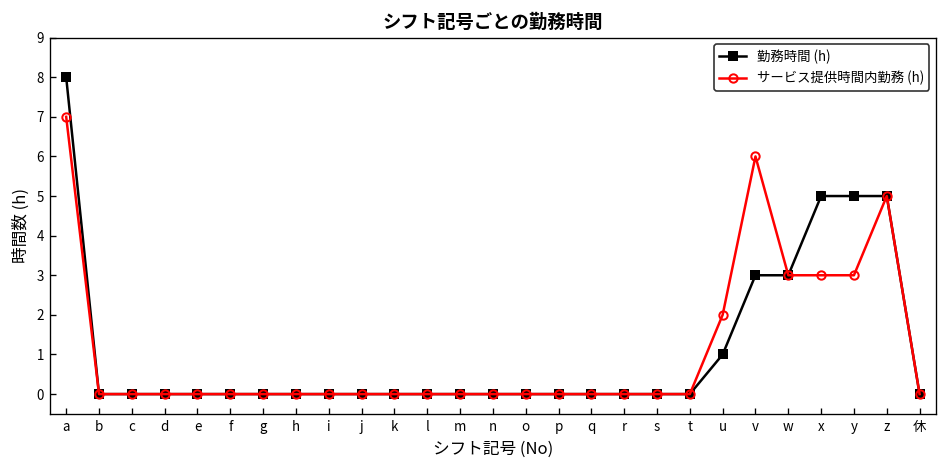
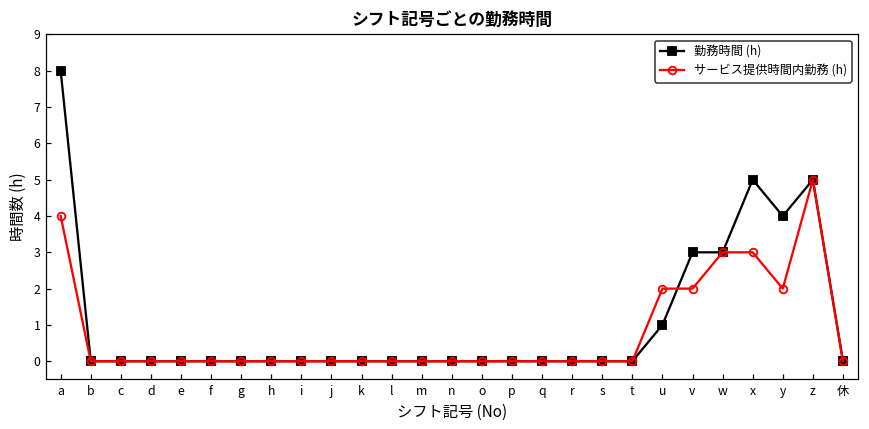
サービス提供時間内勤務 (h), a: 7 -> 4
サービス提供時間内勤務 (h), v: 6 -> 2
勤務時間 (h), y: 5 -> 4
サービス提供時間内勤務 (h), y: 3 -> 2
